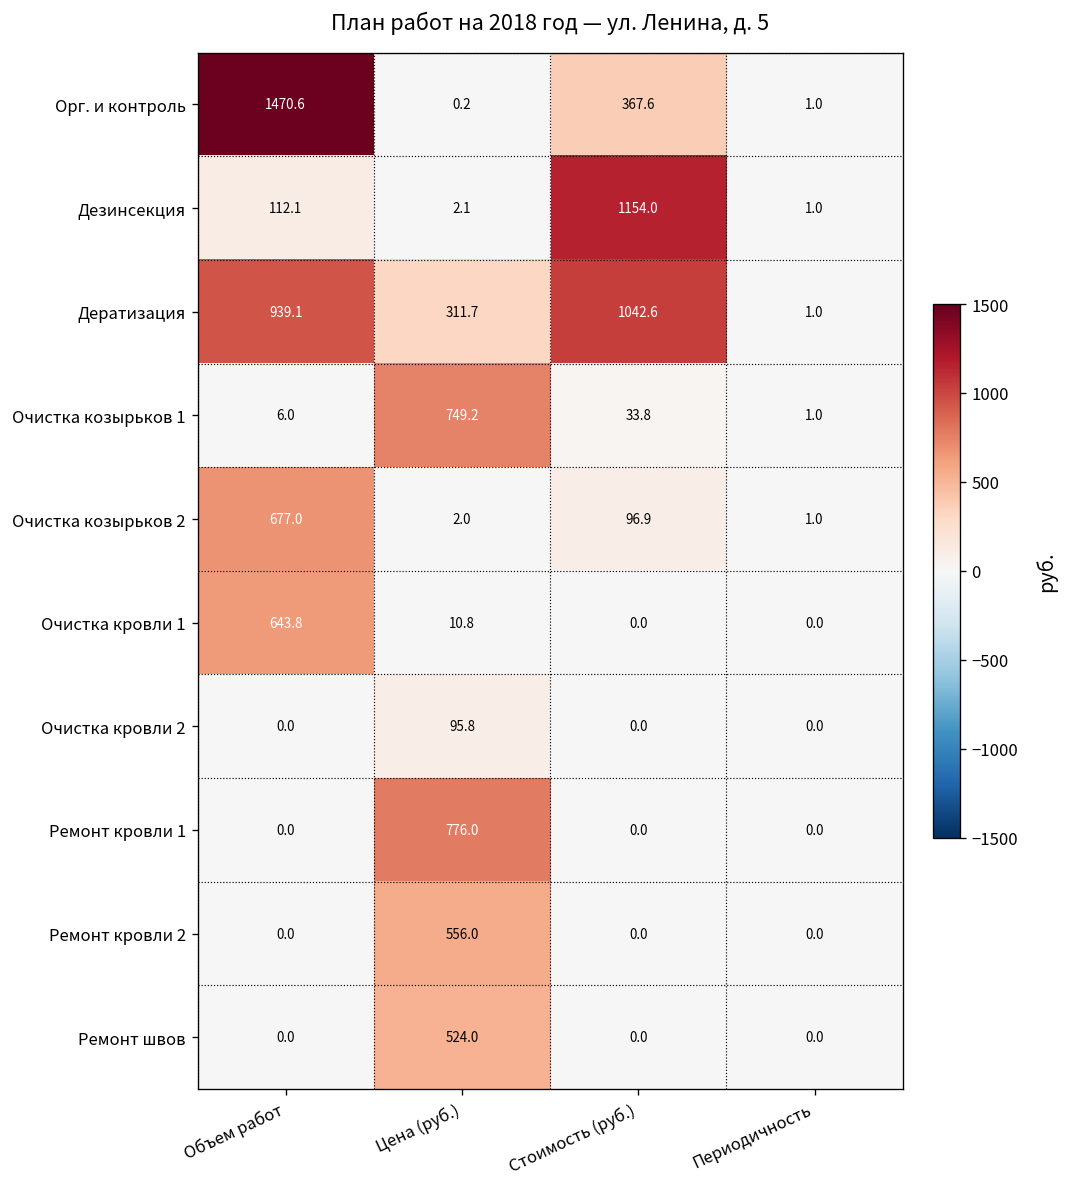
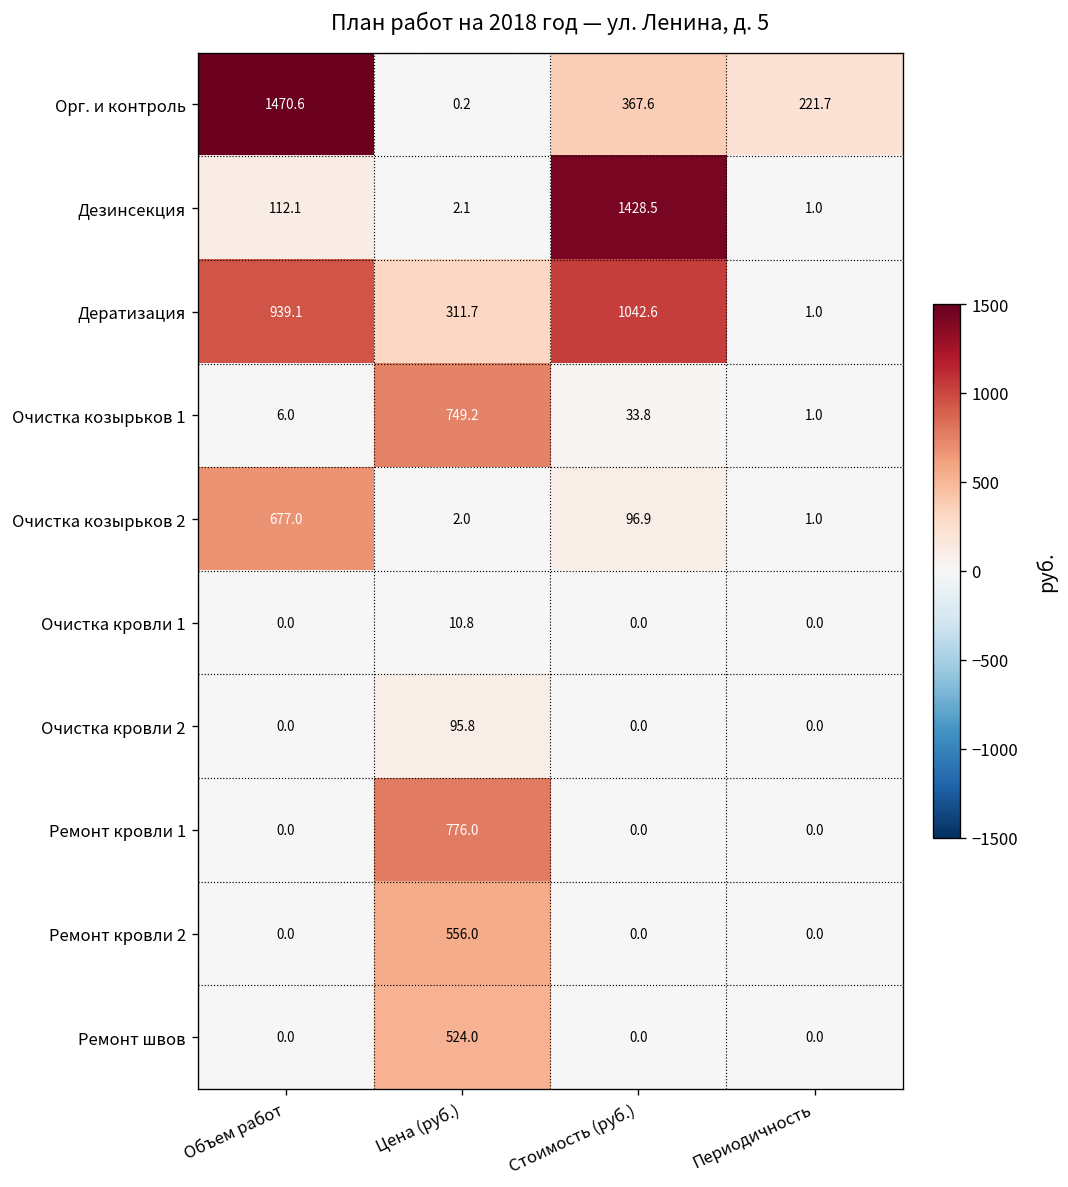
Орг. и контроль, Периодичность: 1.0 -> 221.7
Дезинсекция, Стоимость (руб.): 1154.0 -> 1428.5
Очистка кровли 1, Объем работ: 643.8 -> 0.0
